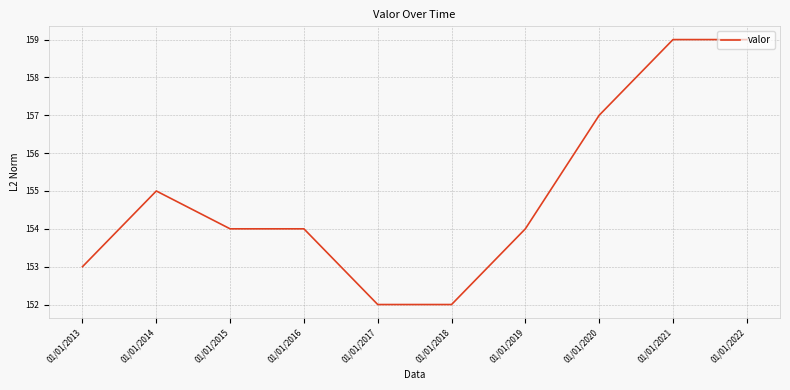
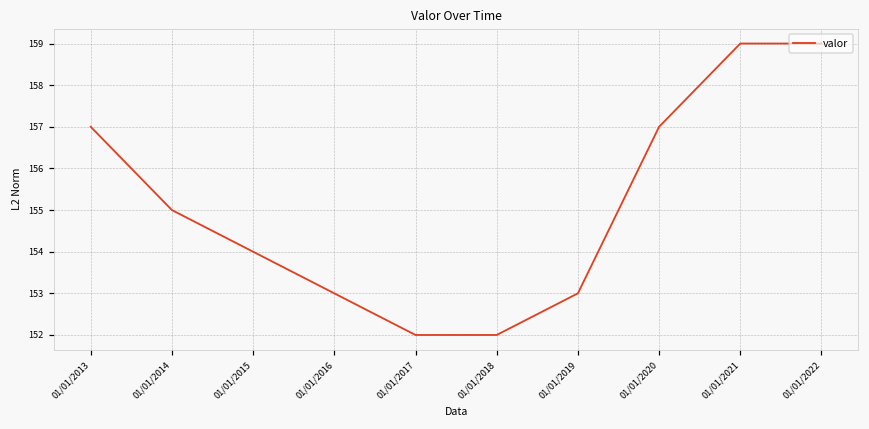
01/01/2013: 153 -> 157
01/01/2016: 154 -> 153
01/01/2019: 154 -> 153
